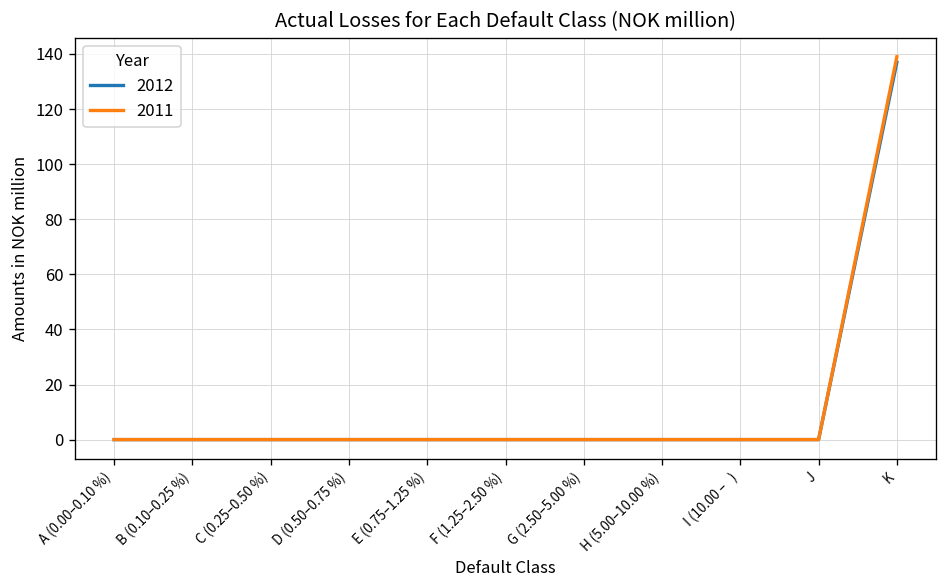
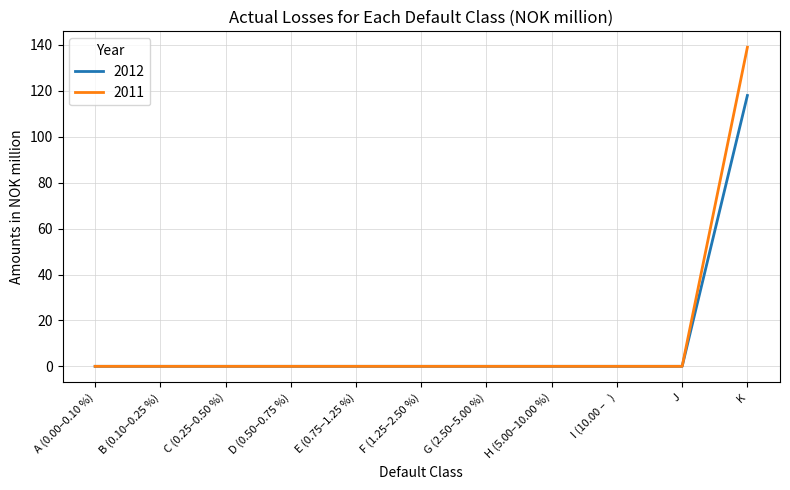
2012, K: 137 -> 118
